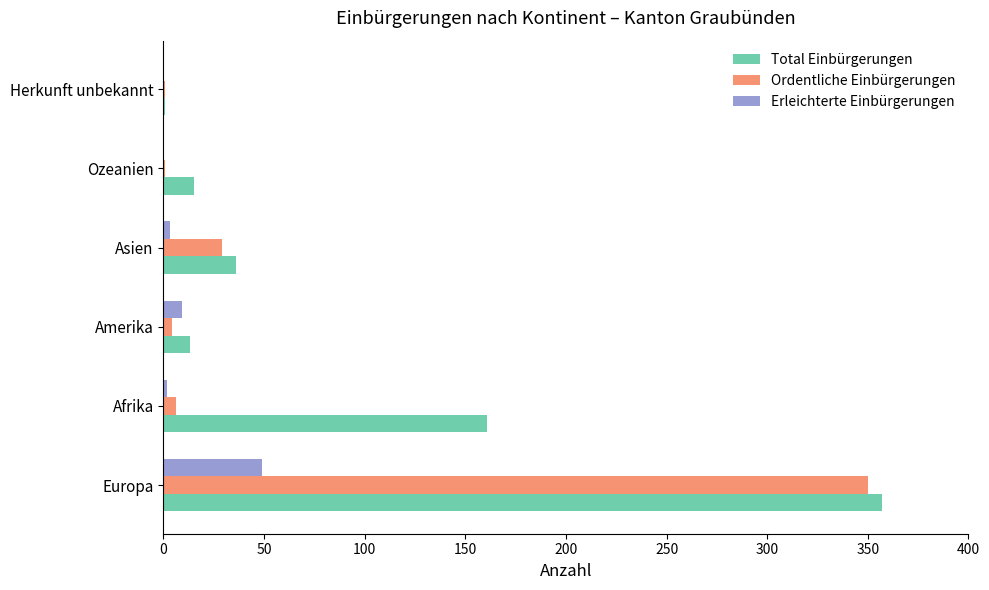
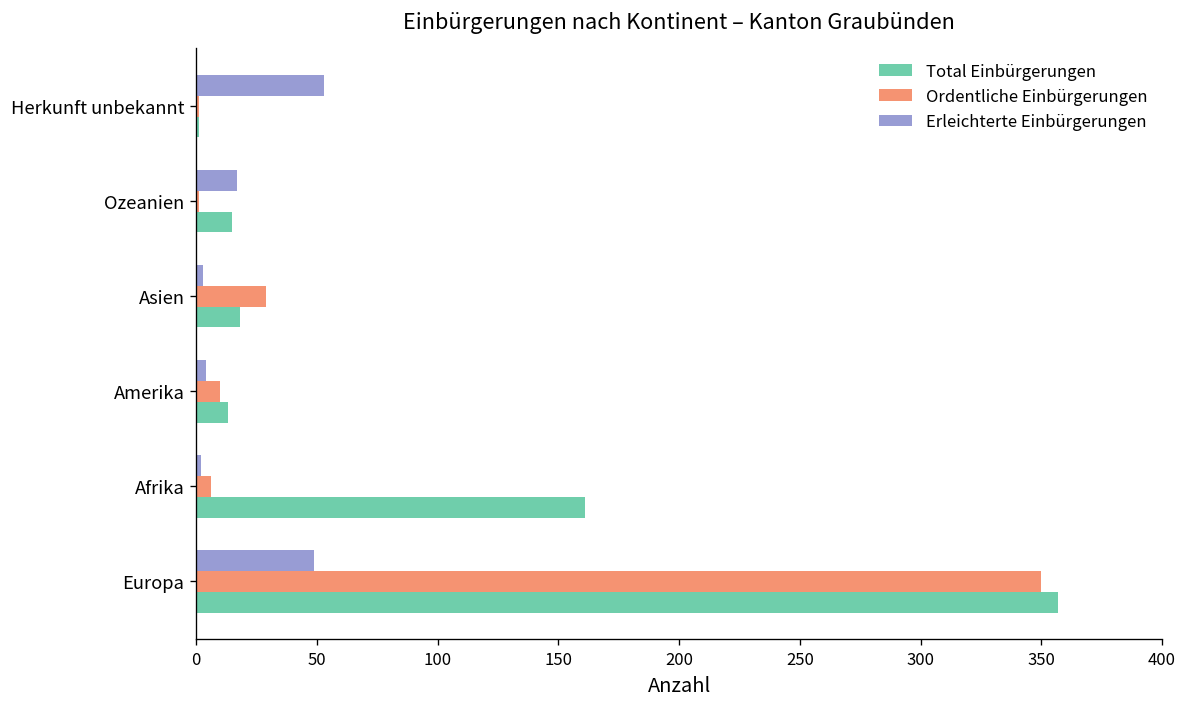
Erleichterte Einbürgerungen, Herkunft unbekannt: 0 -> 53
Erleichterte Einbürgerungen, Ozeanien: 0 -> 17
Total Einbürgerungen, Asien: 36 -> 18
Erleichterte Einbürgerungen, Amerika: 9 -> 4
Ordentliche Einbürgerungen, Amerika: 4 -> 10
